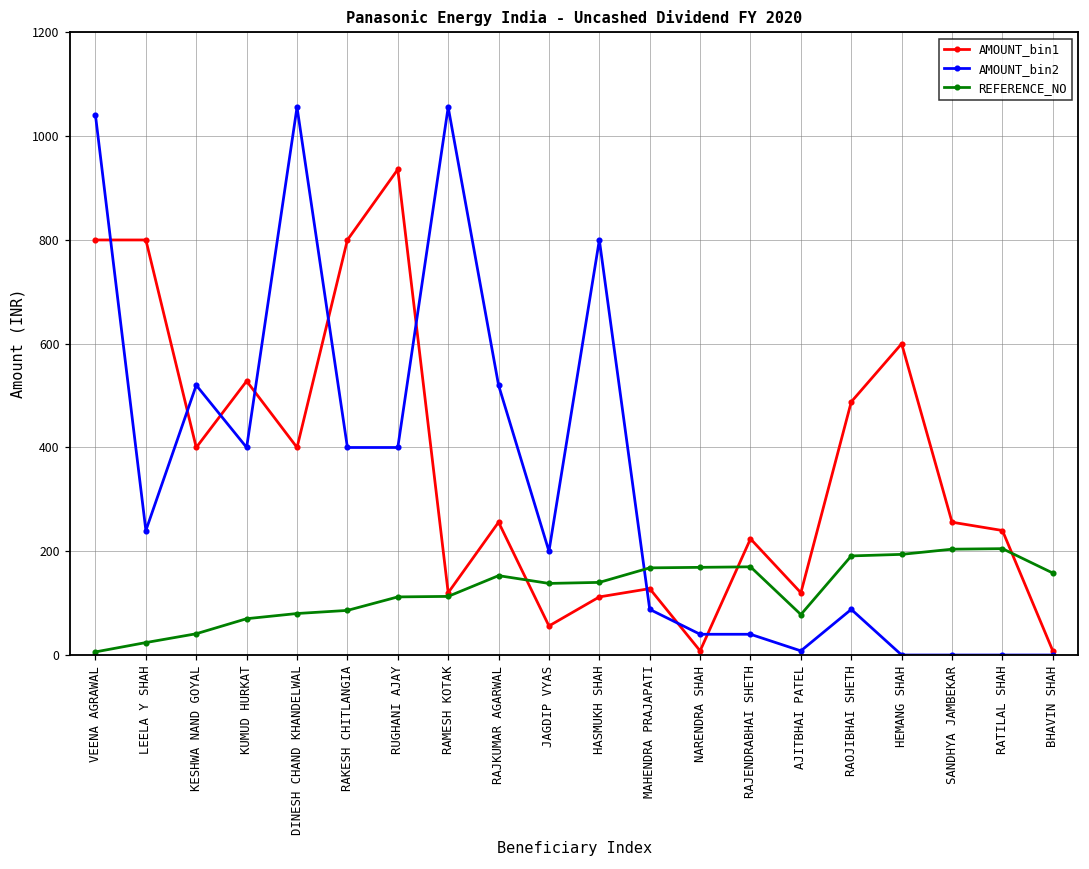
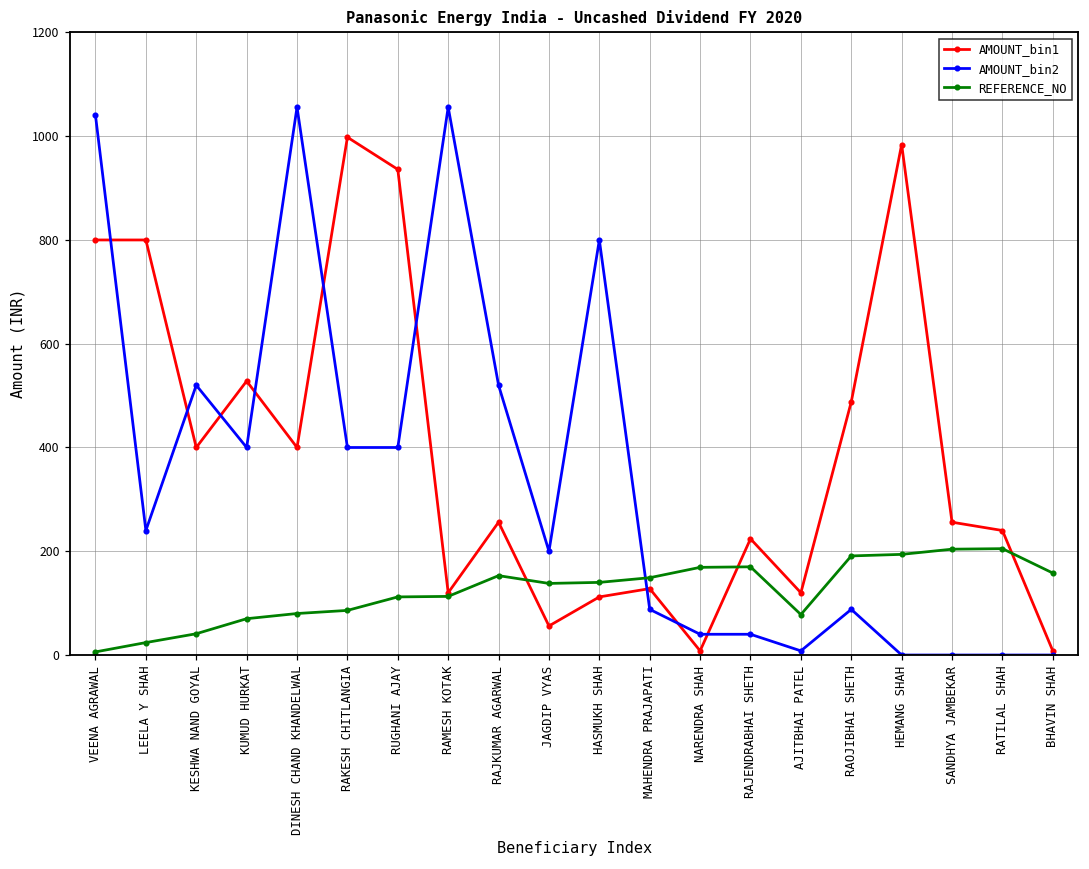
AMOUNT_bin1, RAKESH CHITLANGIA: 800 -> 1000
REFERENCE_NO, MAHENDRA PRAJAPATI: 170 -> 150
AMOUNT_bin1, HEMANG SHAH: 600 -> 980
